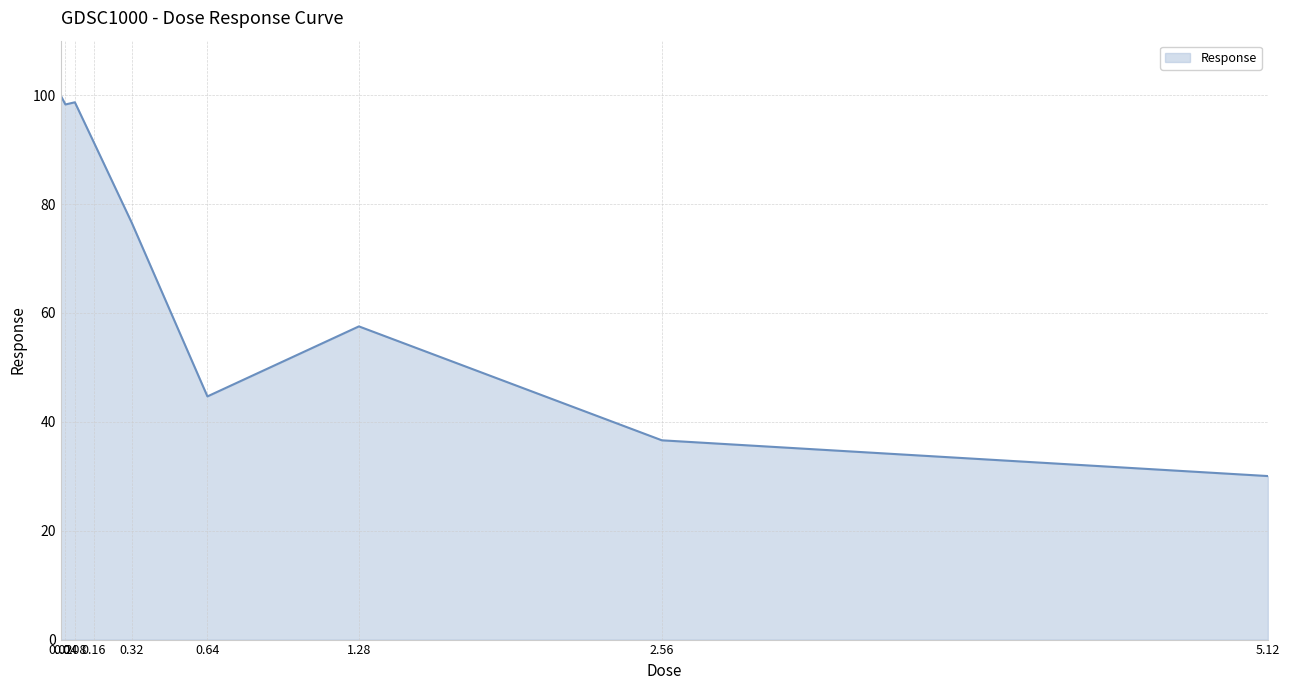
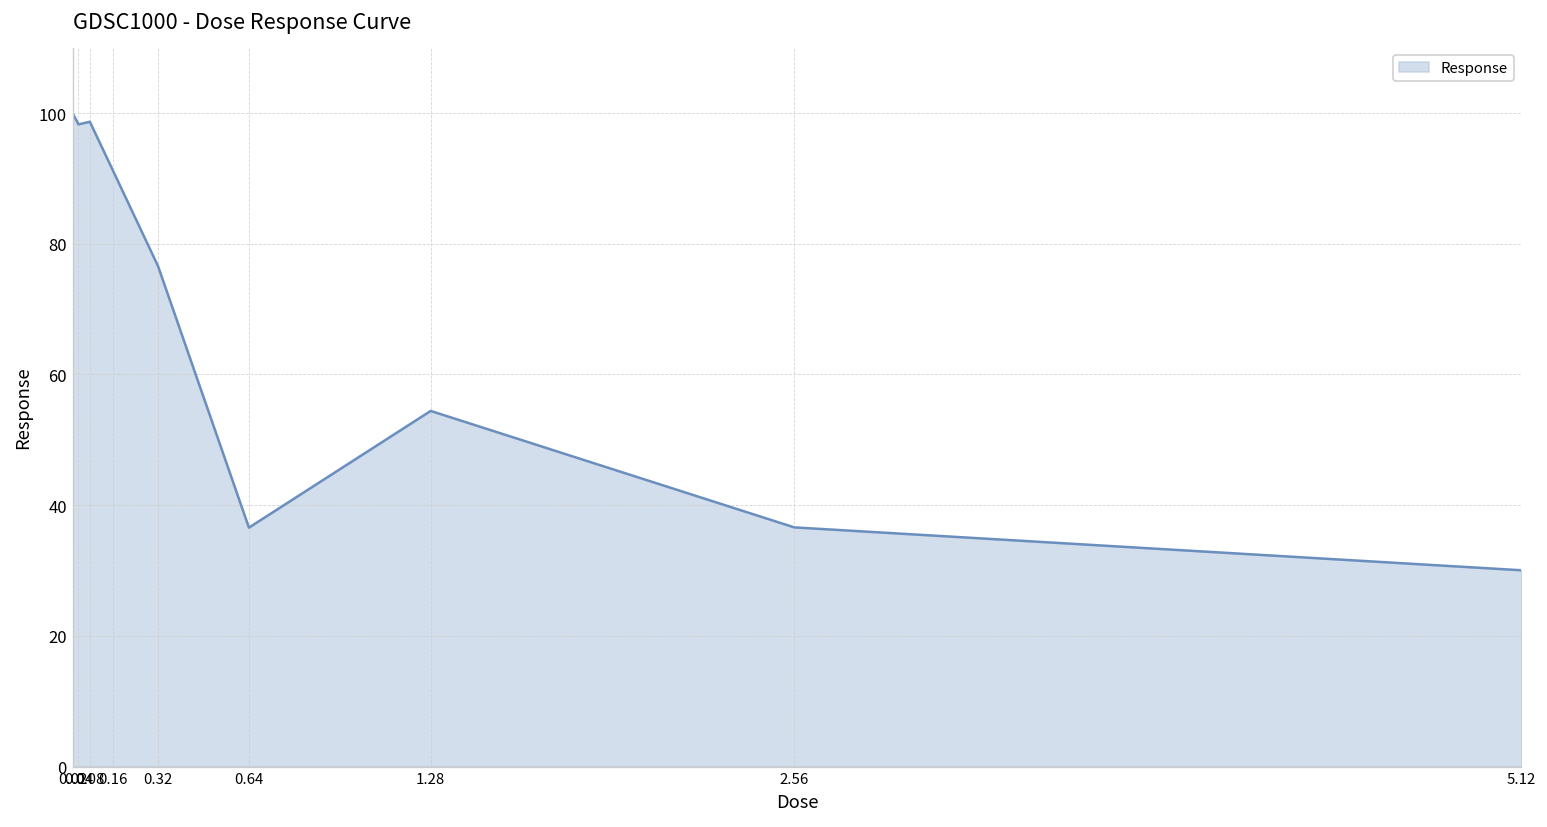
0.64: 45 -> 37
1.28: 58 -> 54
